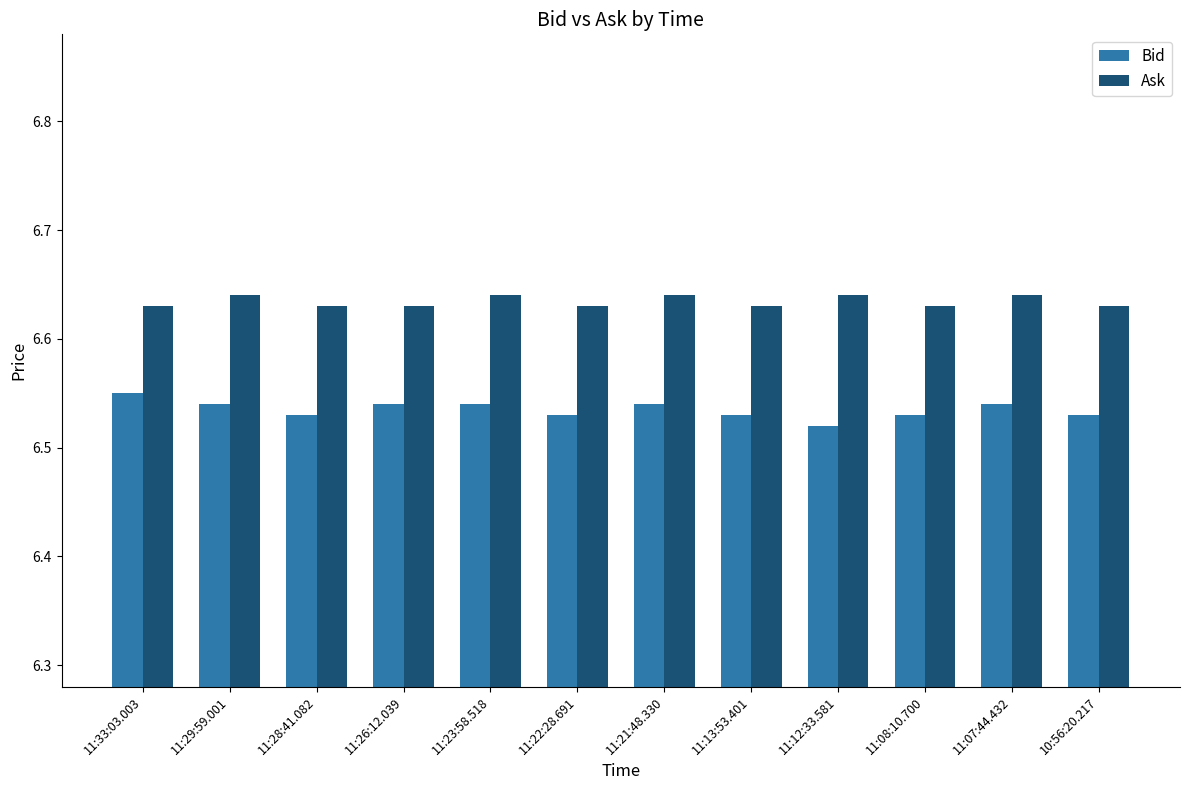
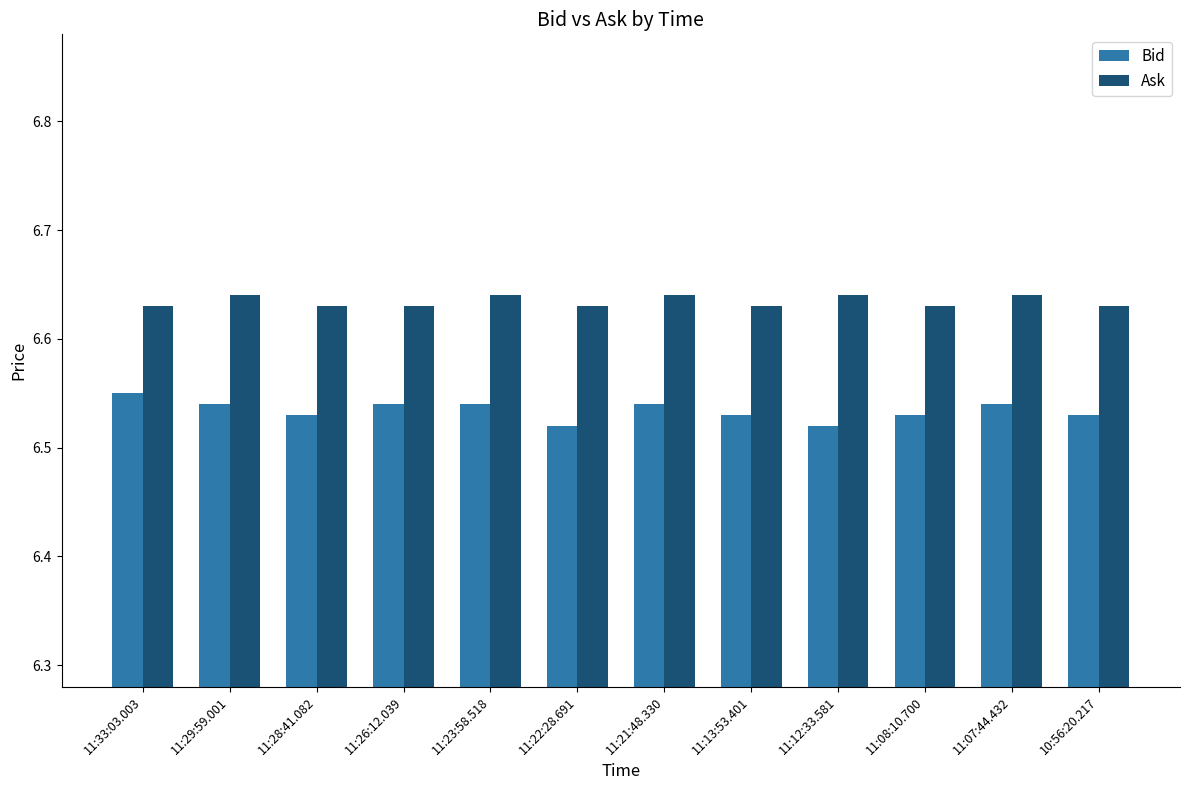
Bid, 11:22:28.691: 6.53 -> 6.52
